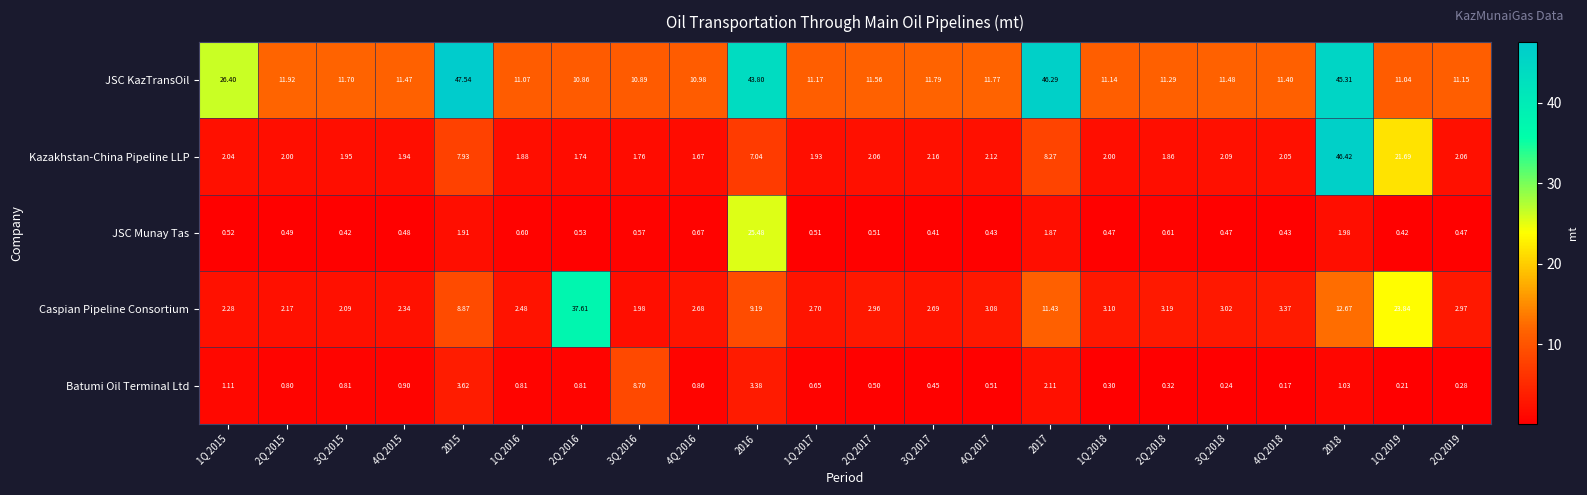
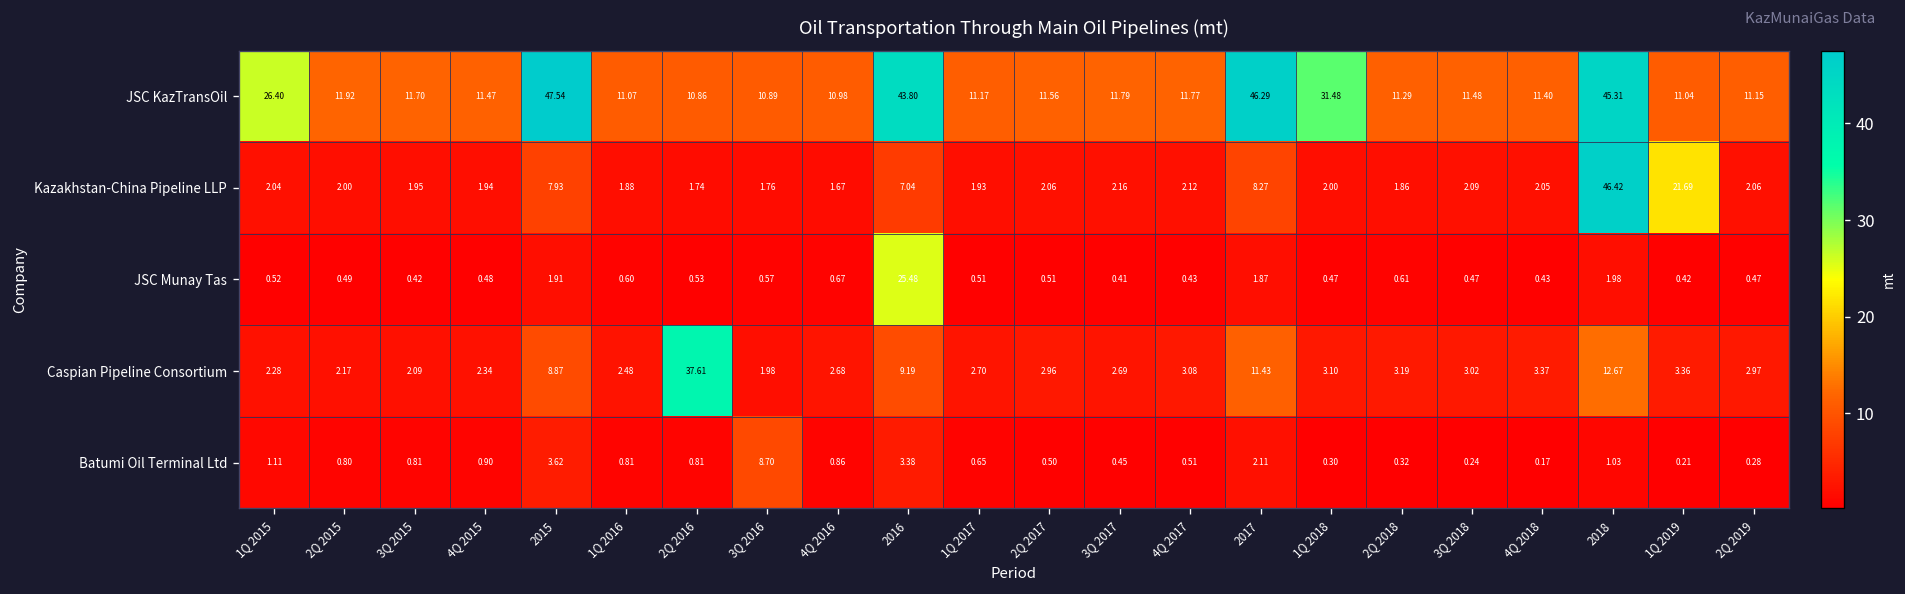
JSC KazTransOil, 1Q 2018: 11.14 -> 31.48
Caspian Pipeline Consortium, 1Q 2019: 23.84 -> 3.36
